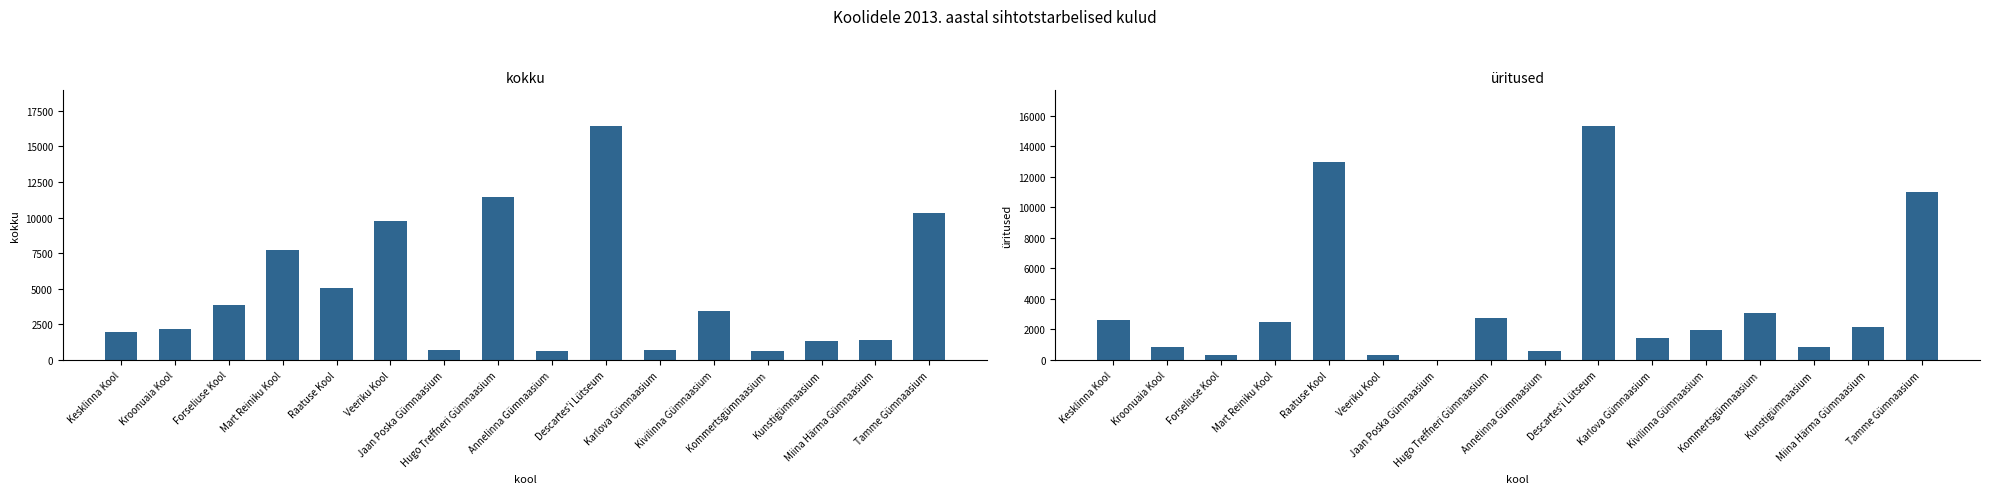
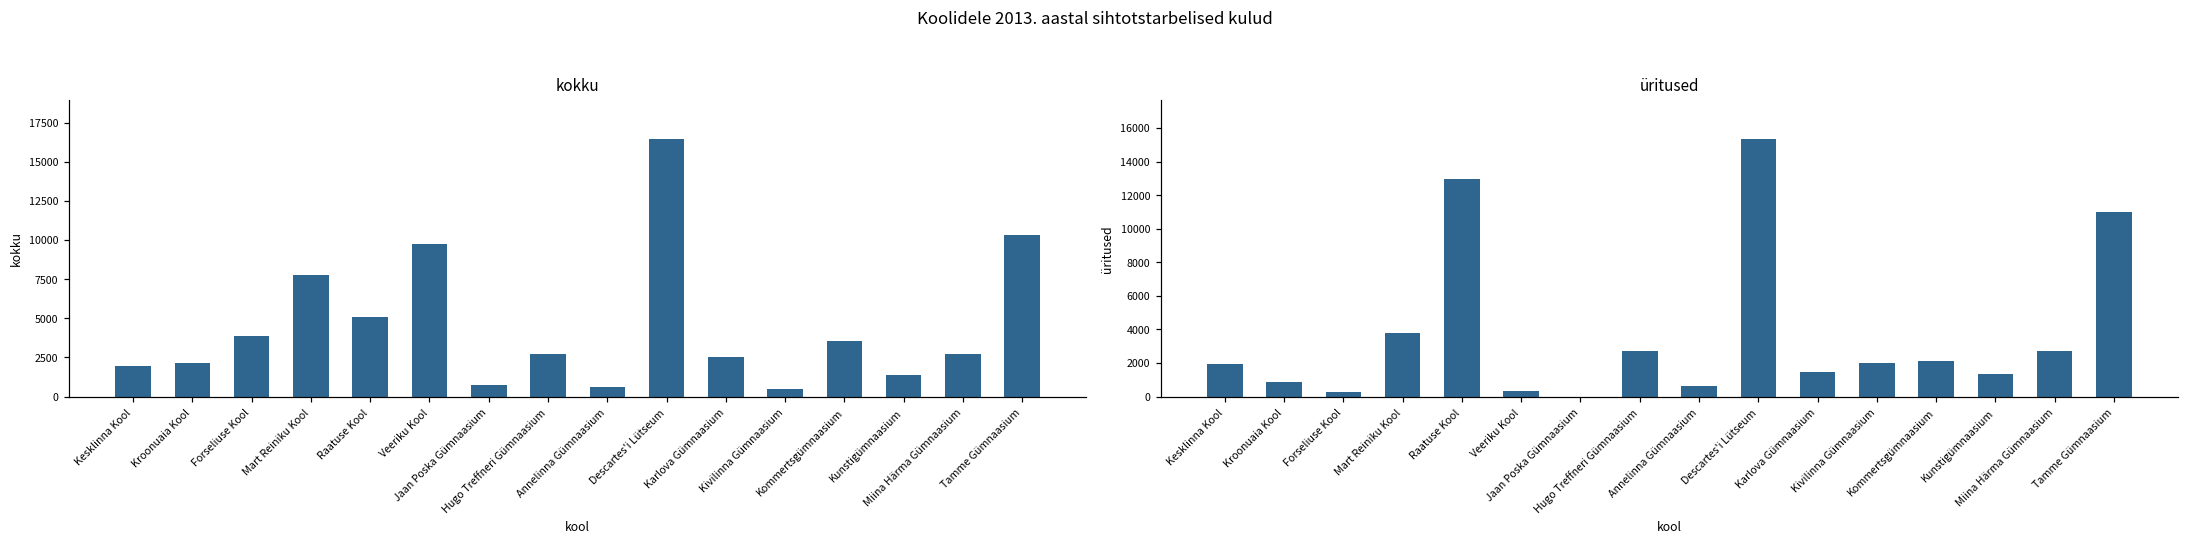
kokku, Hugo Treffneri Gümnaasium: 11400 -> 2700
kokku, Karlova Gümnaasium: 700 -> 2500
kokku, Kivilinna Gümnaasium: 3400 -> 500
kokku, Kommertsgümnaasium: 600 -> 3500
kokku, Miina Härma Gümnaasium: 1400 -> 2700
üritused, Kesklinna Kool: 2600 -> 2000
üritused, Mart Reiniku Kool: 2500 -> 3800
üritused, Kommertsgümnaasium: 3100 -> 2100
üritused, Kunstigümnaasium: 800 -> 1400
üritused, Miina Härma Gümnaasium: 2200 -> 2700
